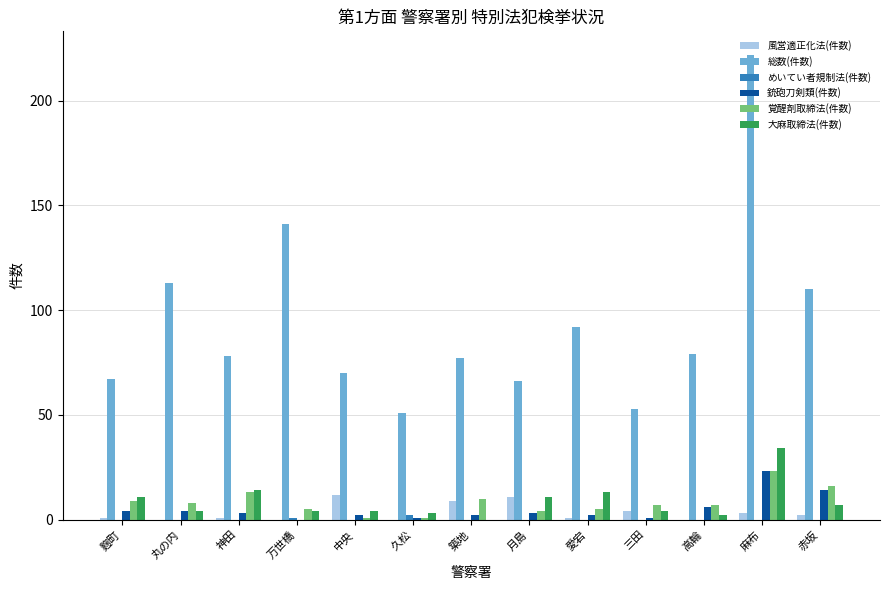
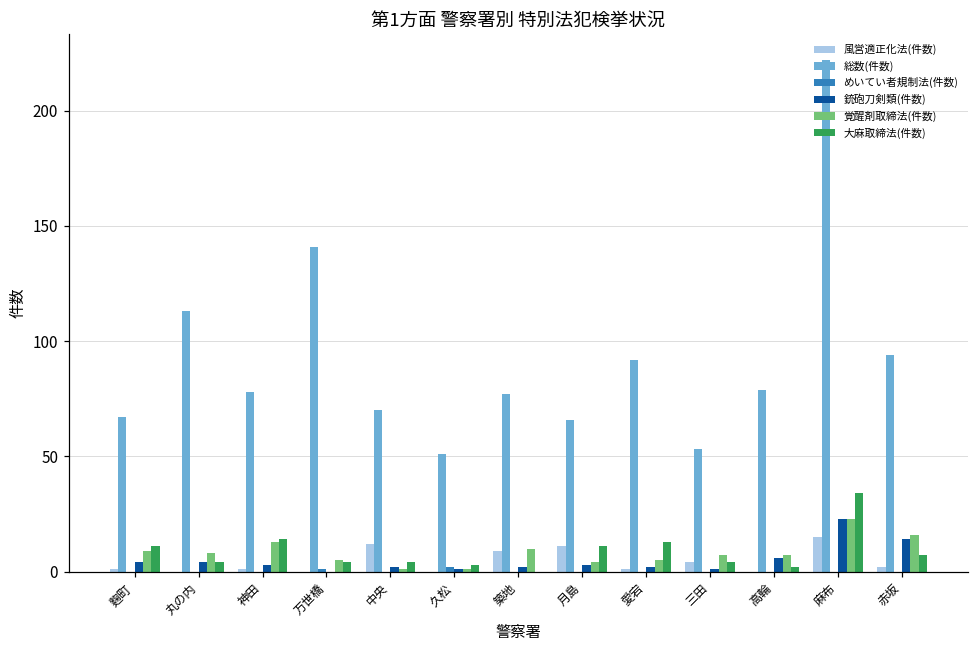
風営適正化法(件数), 麻布: 3 -> 15
総数(件数), 赤坂: 110 -> 94
